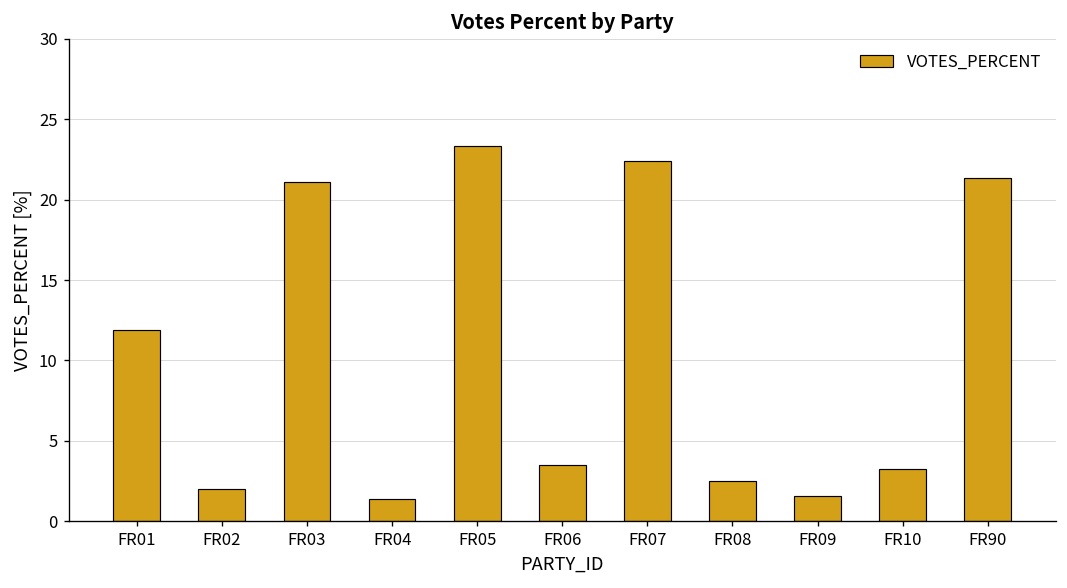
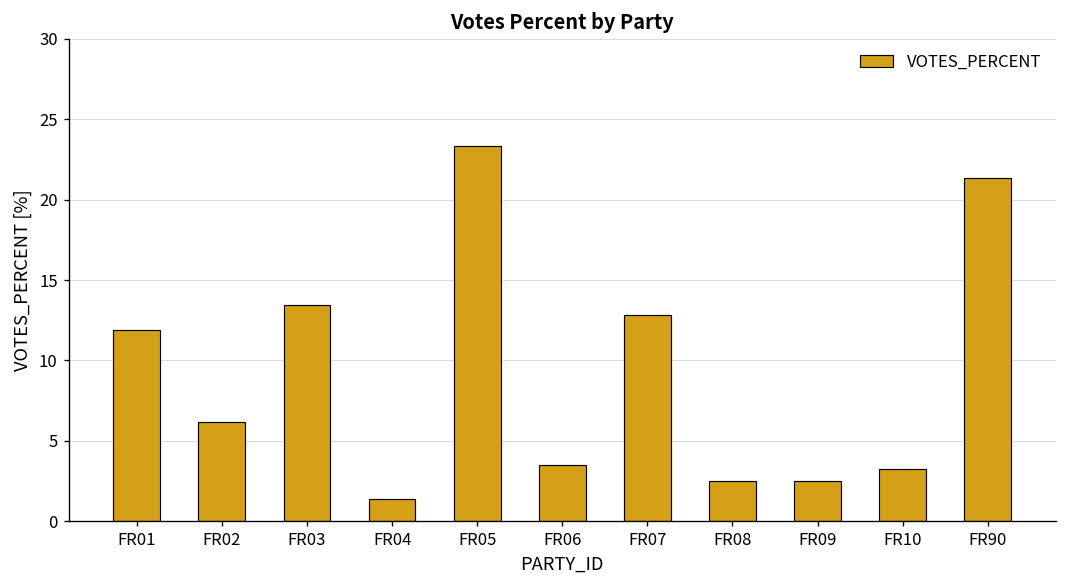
FR02: 2.0 -> 6.2
FR03: 21.1 -> 13.5
FR07: 22.4 -> 12.8
FR09: 1.6 -> 2.5
